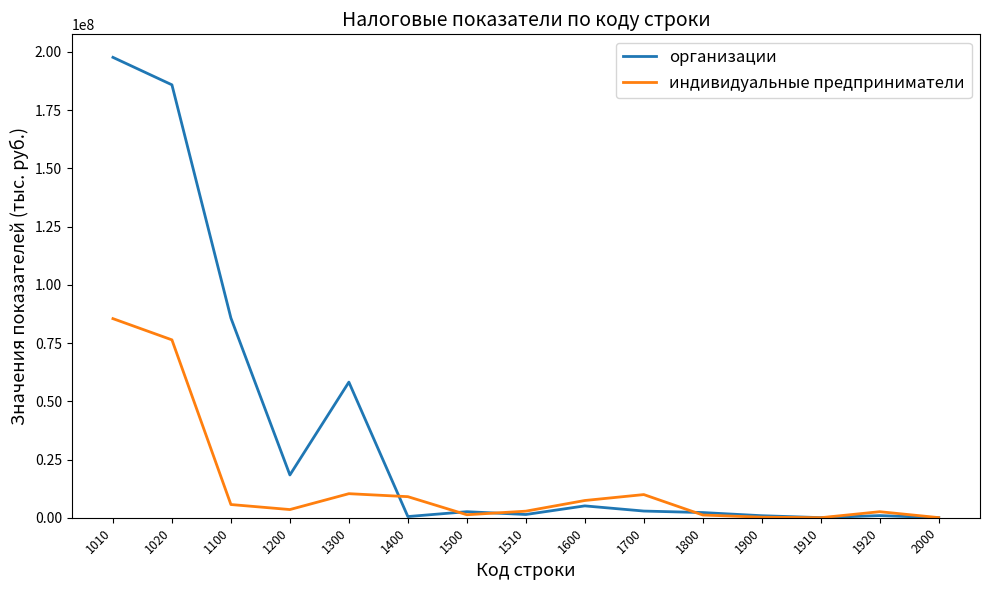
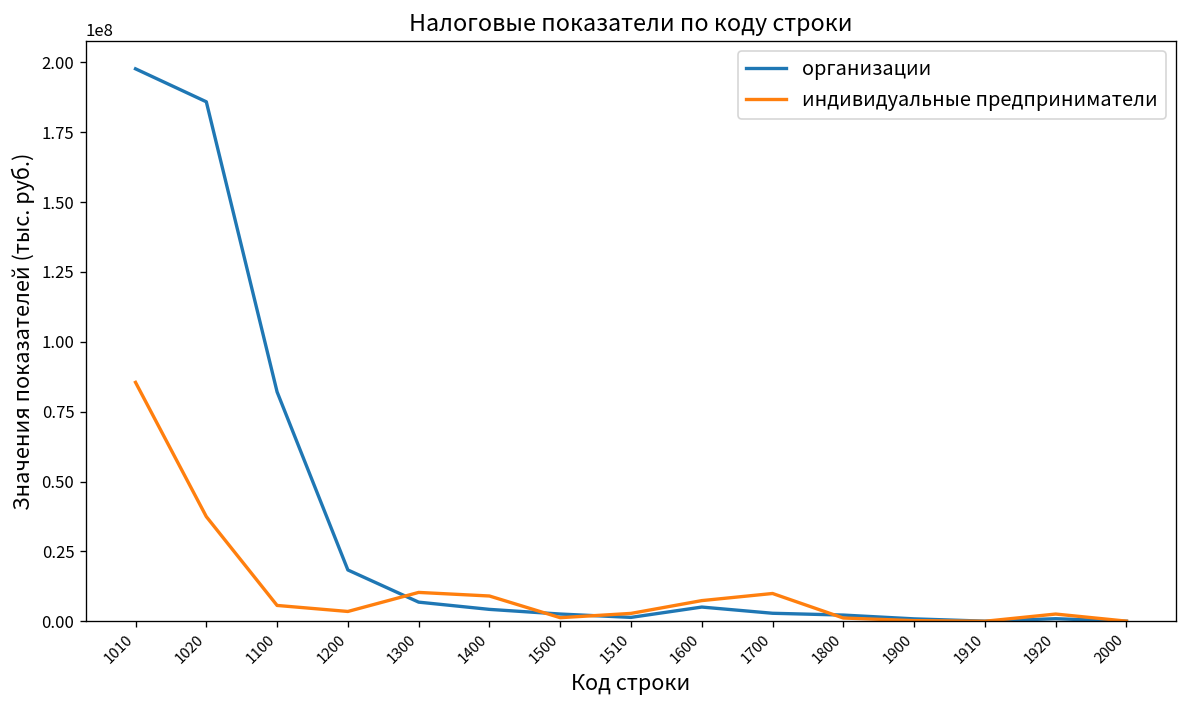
индивидуальные предприниматели, 1020: 76000000 -> 37000000
организации, 1100: 86000000 -> 82000000
организации, 1300: 58000000 -> 7000000
организации, 1400: 1000000 -> 4000000
